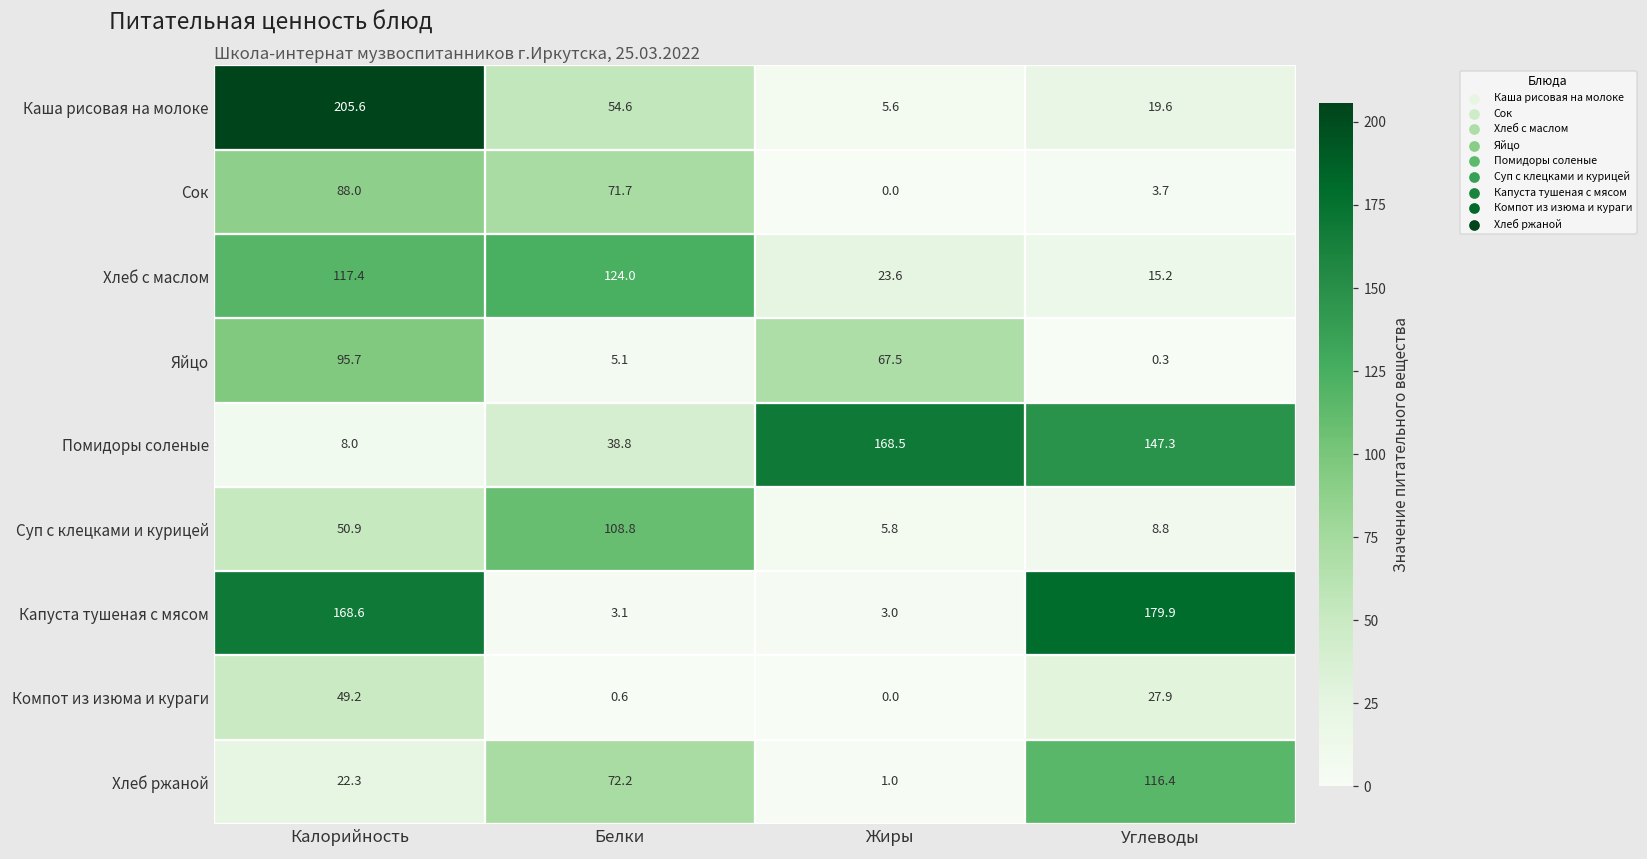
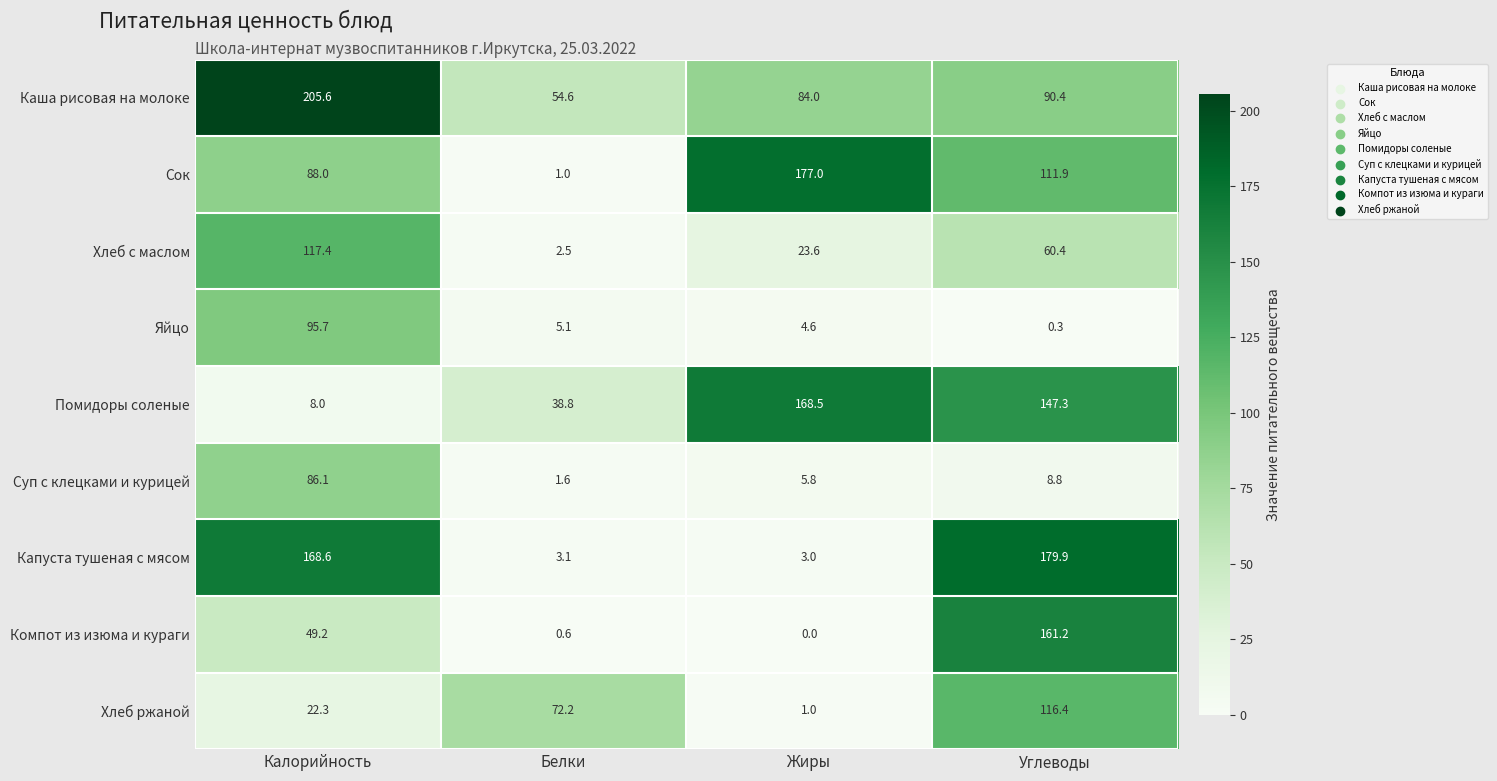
Каша рисовая на молоке, Жиры: 5.6 -> 84.0
Каша рисовая на молоке, Углеводы: 19.6 -> 90.4
Сок, Белки: 71.7 -> 1.0
Сок, Жиры: 0.0 -> 177.0
Сок, Углеводы: 3.7 -> 111.9
Хлеб с маслом, Белки: 124.0 -> 2.5
Хлеб с маслом, Углеводы: 15.2 -> 60.4
Яйцо, Жиры: 67.5 -> 4.6
Суп с клецками и курицей, Калорийность: 50.9 -> 86.1
Суп с клецками и курицей, Белки: 108.8 -> 1.6
Компот из изюма и кураги, Углеводы: 27.9 -> 161.2
